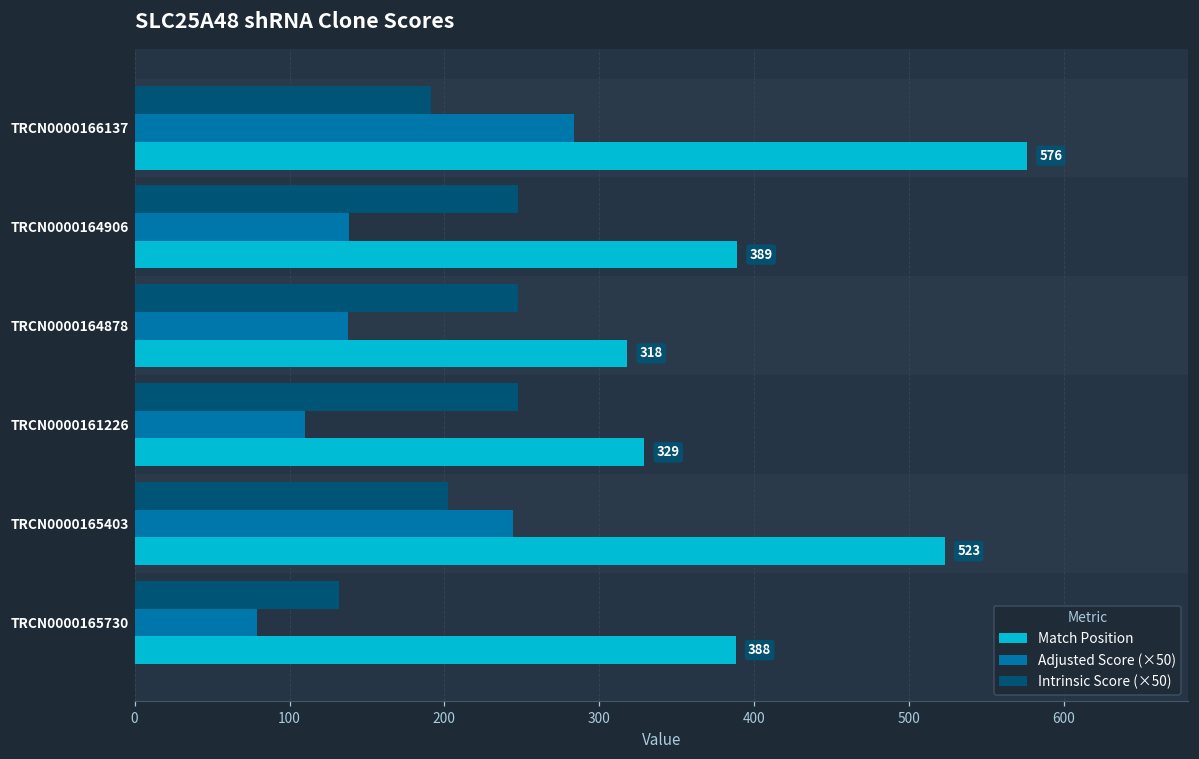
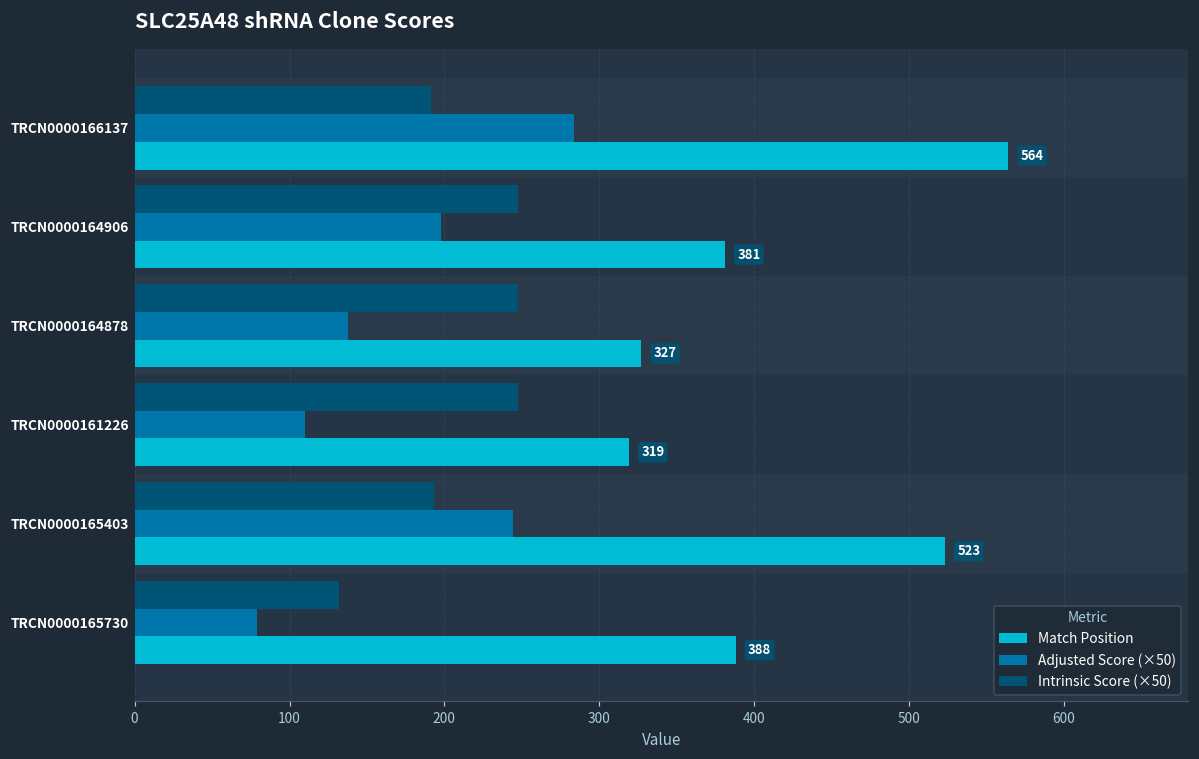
Match Position, TRCN0000166137: 576 -> 564
Adjusted Score (×50), TRCN0000164906: 139 -> 198
Match Position, TRCN0000164906: 389 -> 381
Match Position, TRCN0000164878: 318 -> 327
Match Position, TRCN0000161226: 329 -> 319
Intrinsic Score (×50), TRCN0000165403: 203 -> 194
